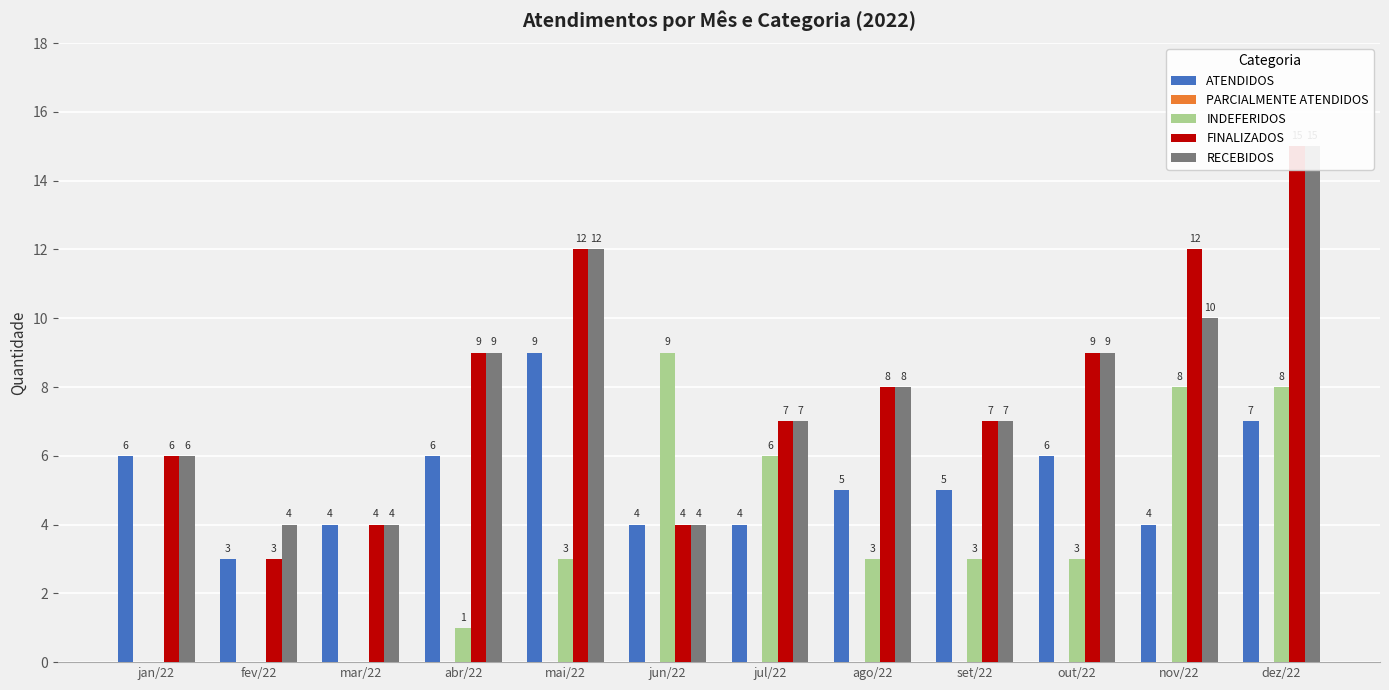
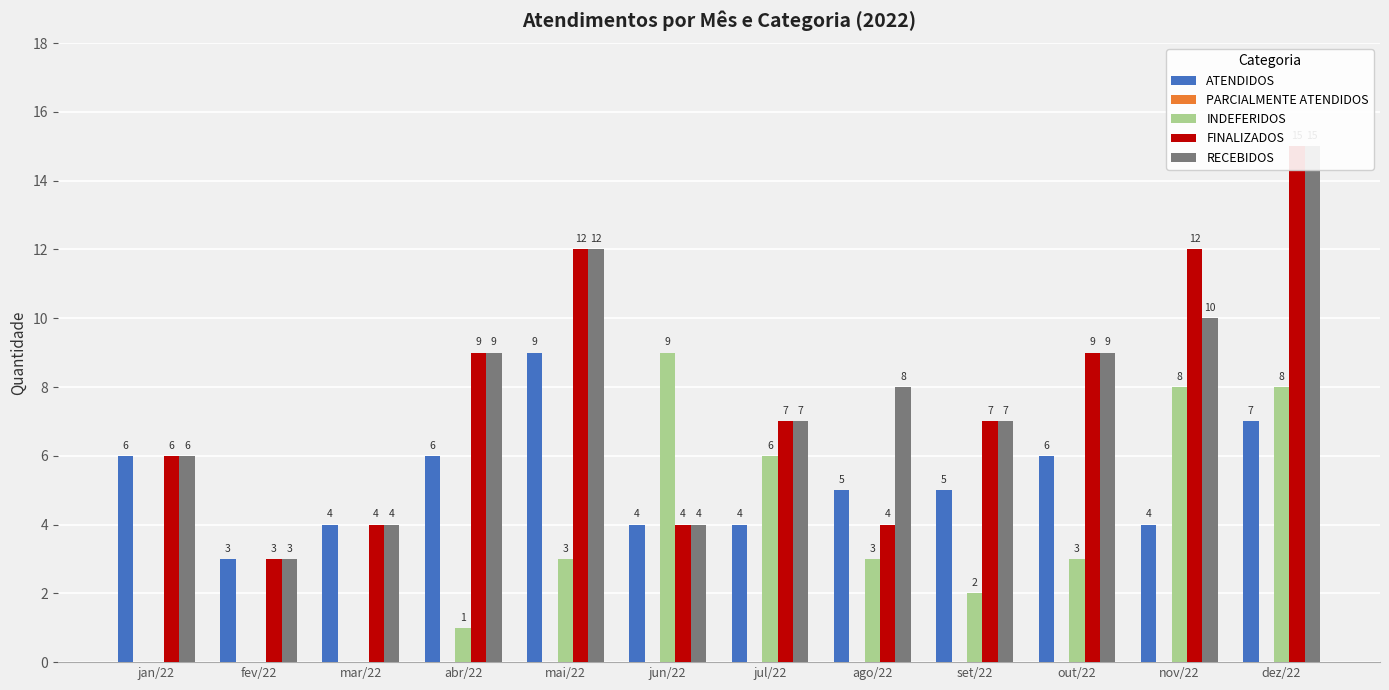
RECEBIDOS, fev/22: 4 -> 3
FINALIZADOS, ago/22: 8 -> 4
INDEFERIDOS, set/22: 3 -> 2
